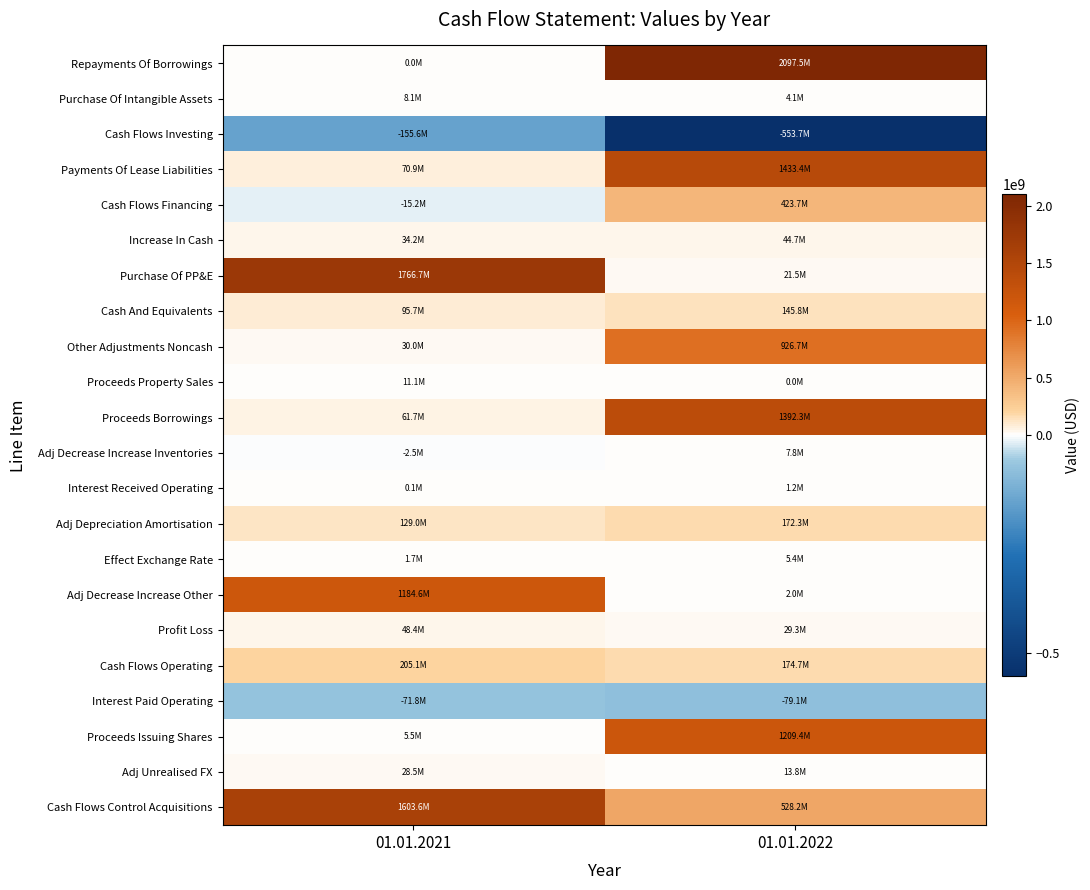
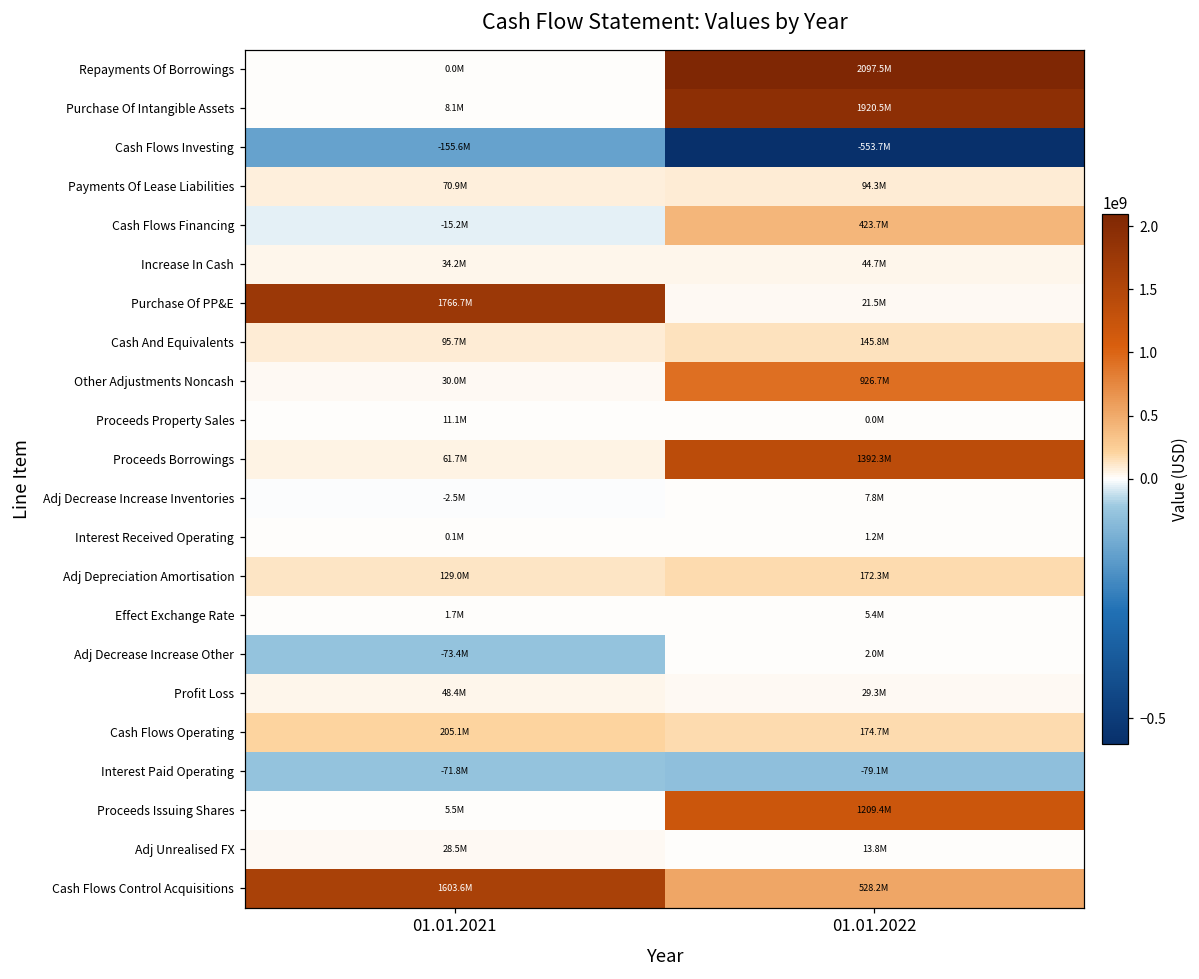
Purchase Of Intangible Assets, 01.01.2022: 4.1M -> 1920.5M
Payments Of Lease Liabilities, 01.01.2022: 1433.4M -> 94.3M
Adj Decrease Increase Other, 01.01.2021: 1184.6M -> -73.4M
